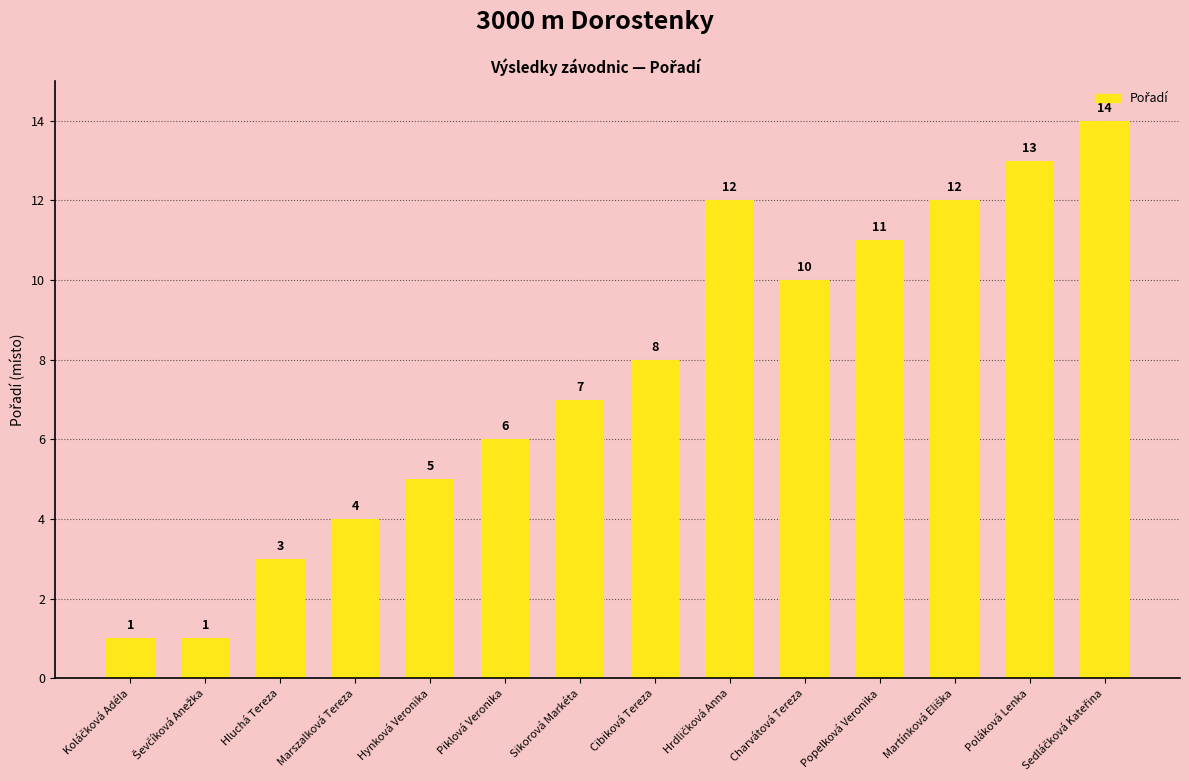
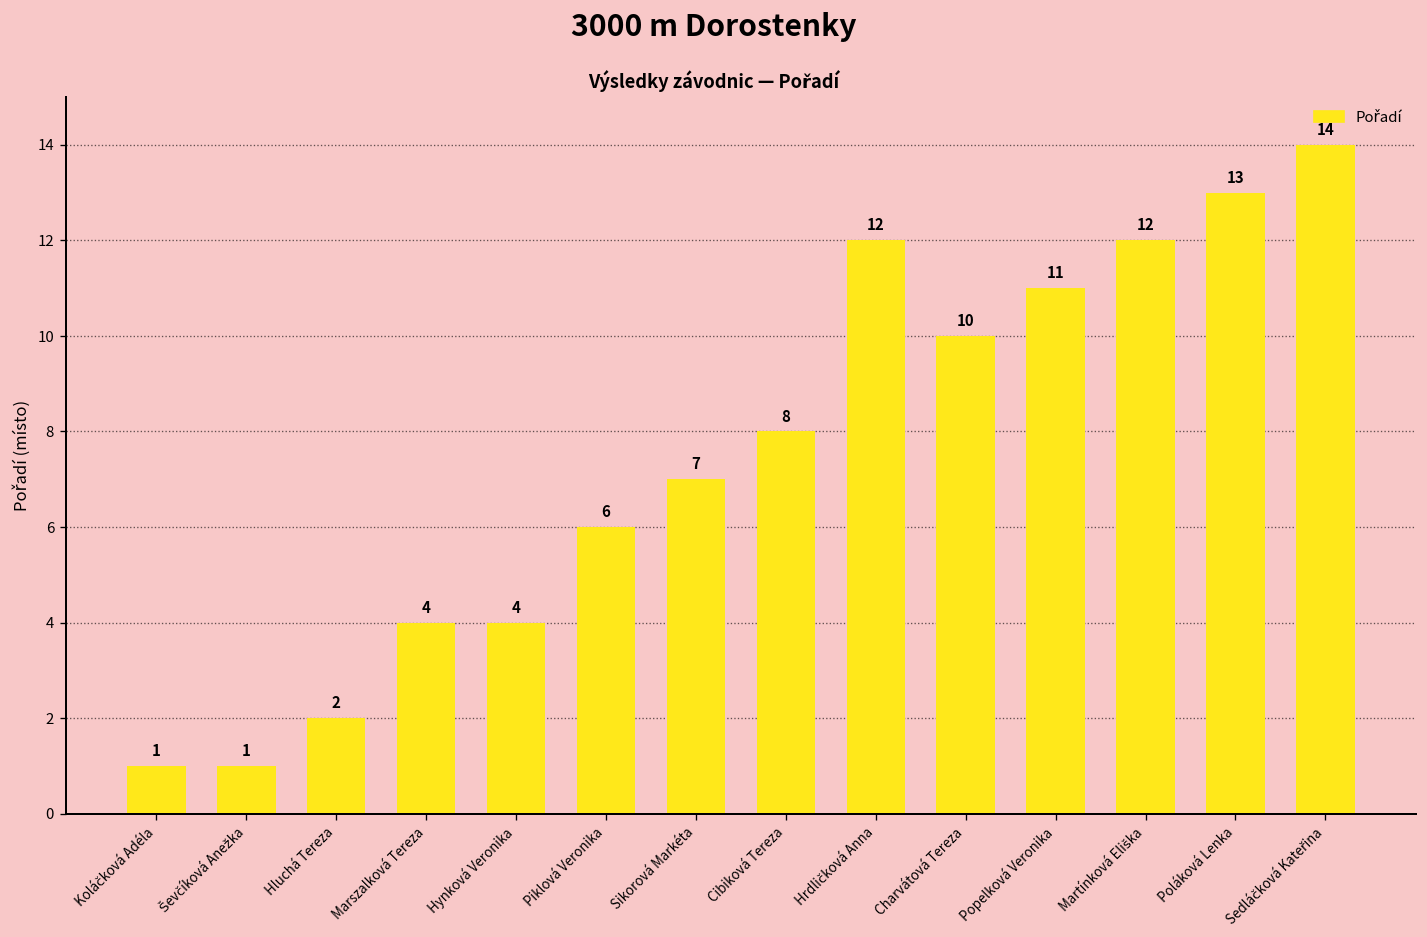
Hluchá Tereza: 3 -> 2
Hynková Veronika: 5 -> 4
